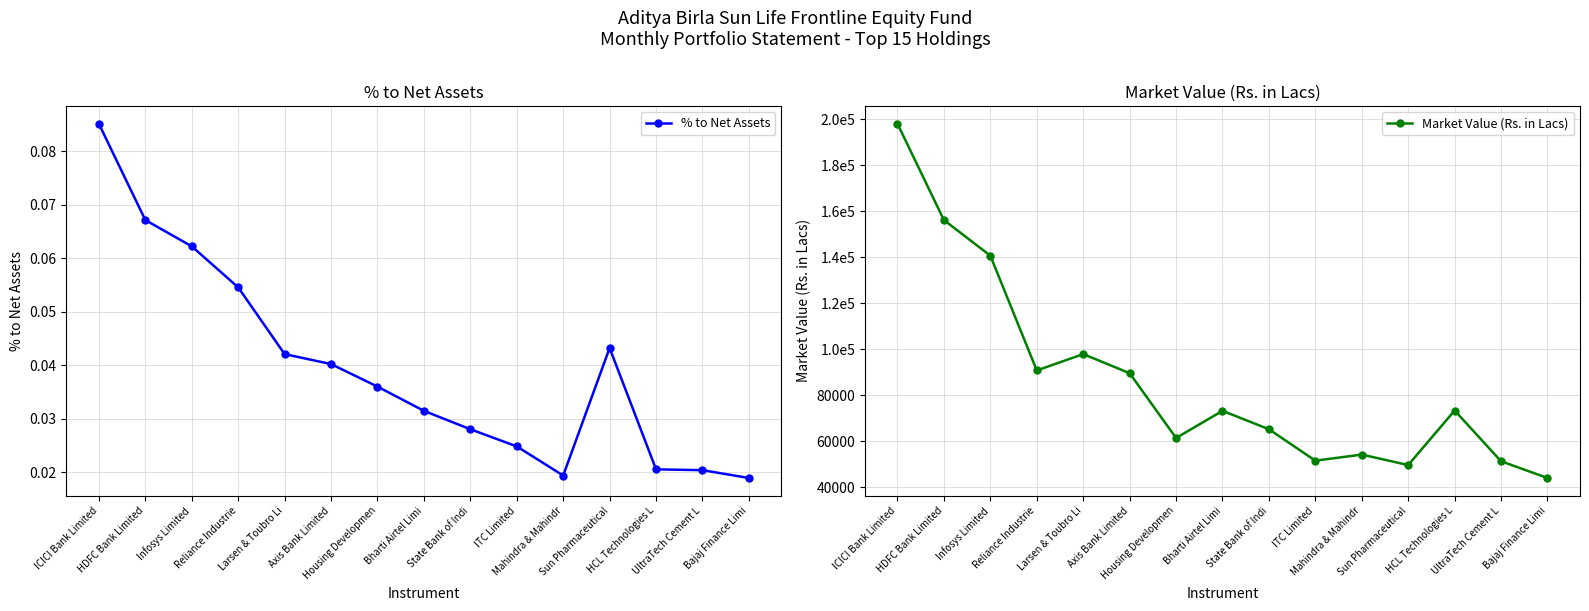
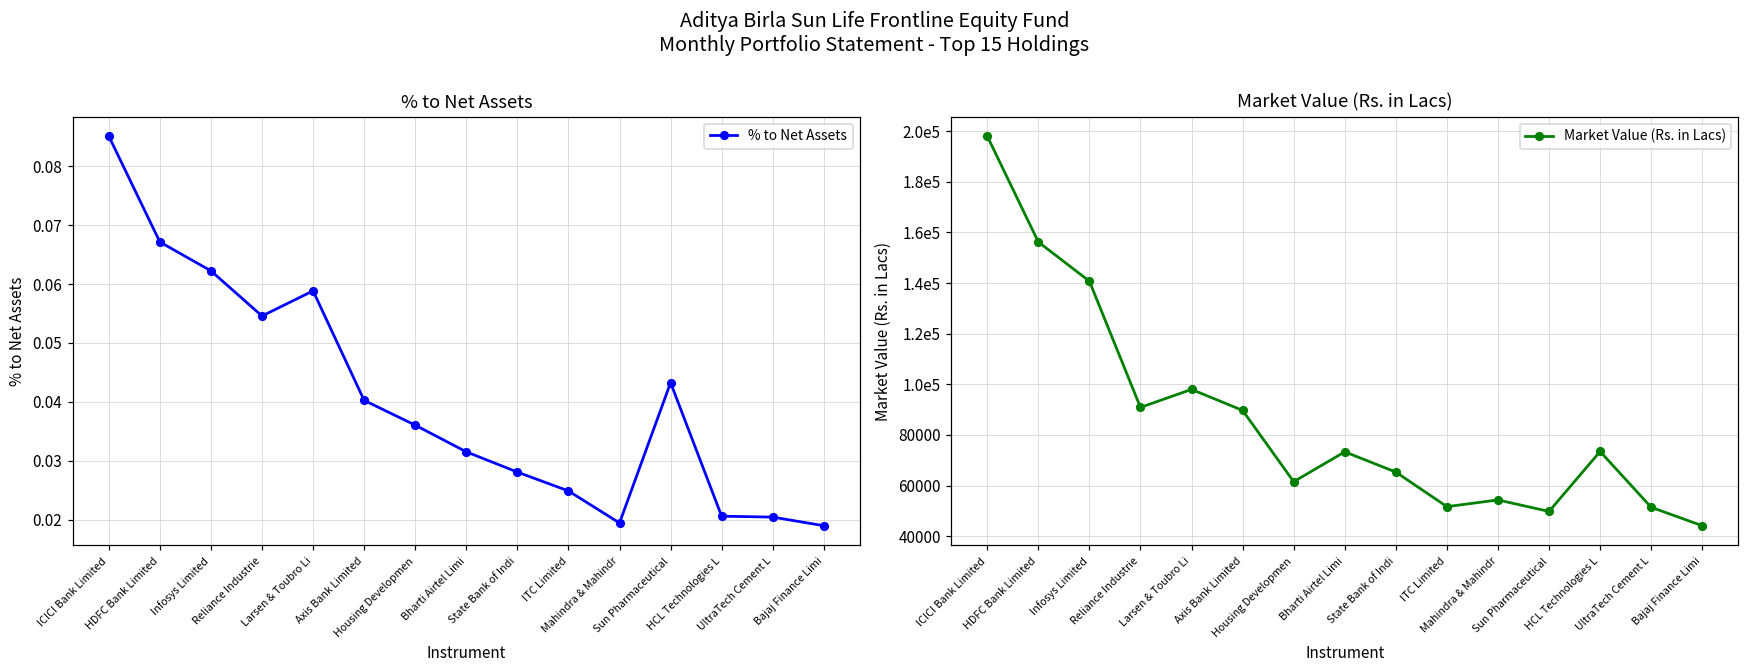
% to Net Assets, Larsen & Toubro Li: 0.042 -> 0.059
